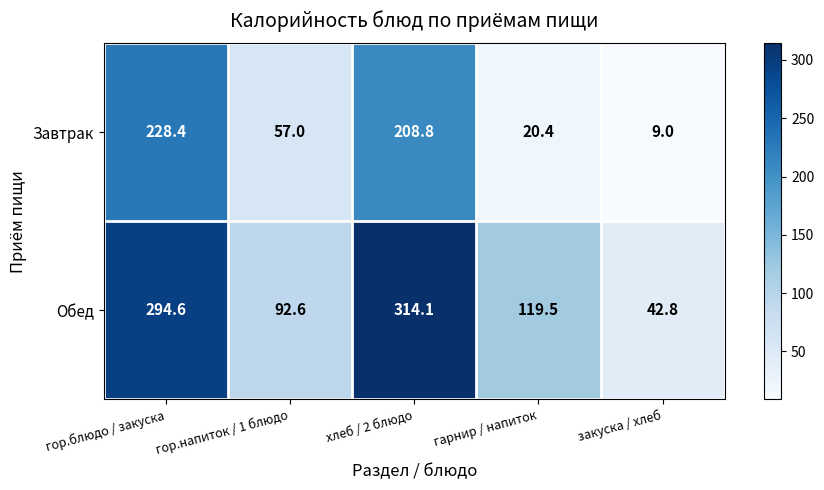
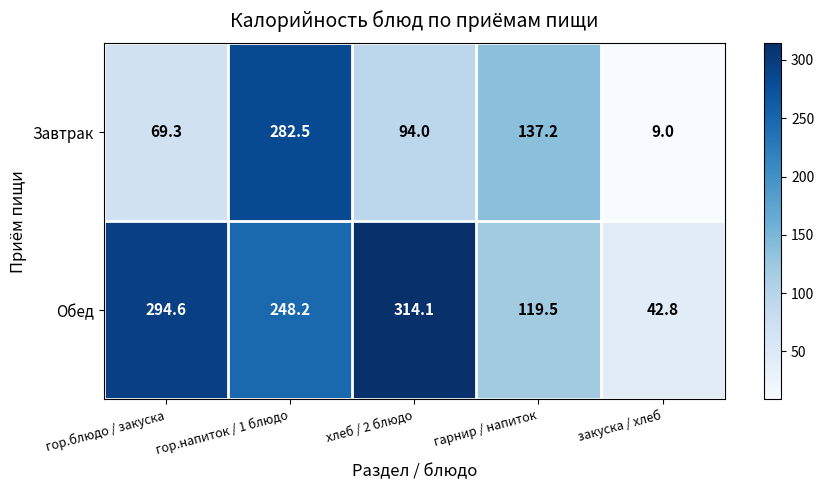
Завтрак, гор.блюдо / закуска: 228.4 -> 69.3
Завтрак, гор.напиток / 1 блюдо: 57.0 -> 282.5
Завтрак, хлеб / 2 блюдо: 208.8 -> 94.0
Завтрак, гарнир / напиток: 20.4 -> 137.2
Обед, гор.напиток / 1 блюдо: 92.6 -> 248.2
